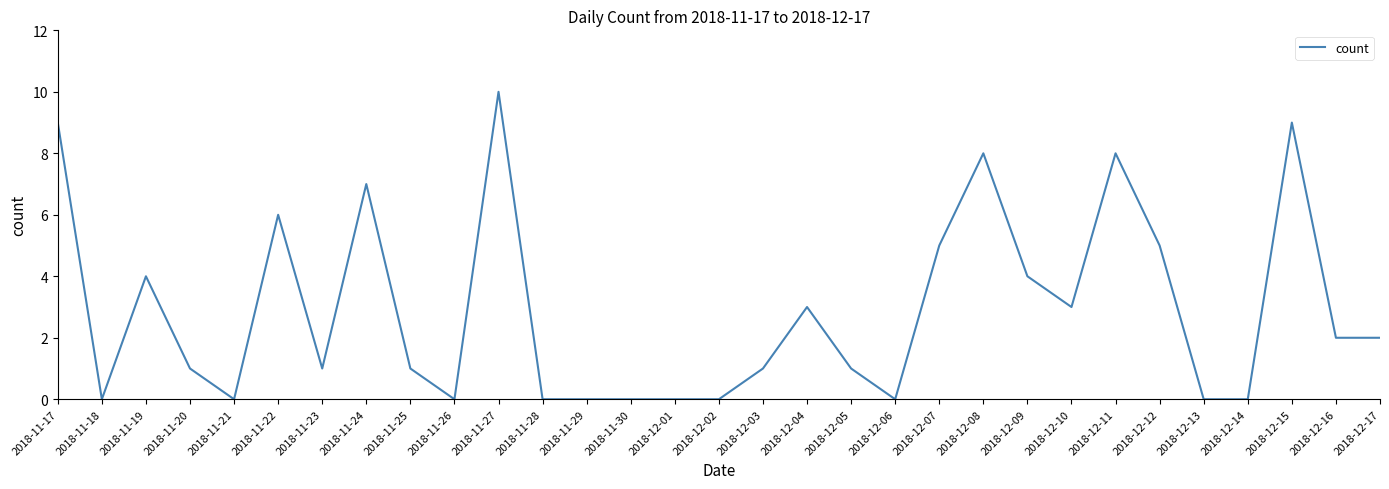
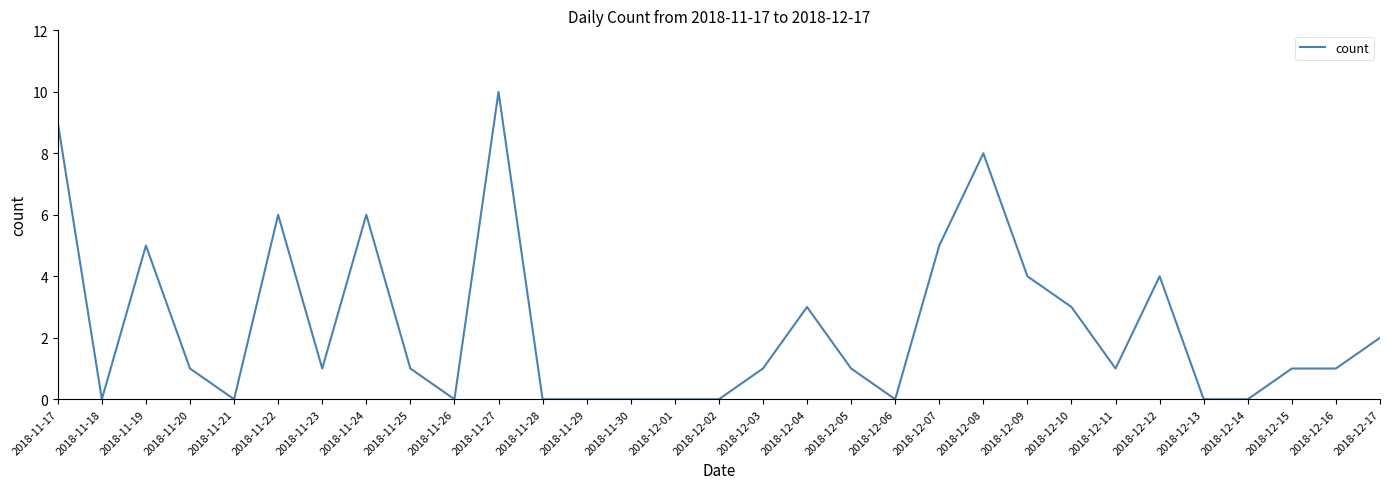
2018-11-19: 4 -> 5
2018-11-24: 7 -> 6
2018-12-11: 8 -> 1
2018-12-12: 5 -> 4
2018-12-15: 9 -> 1
2018-12-16: 2 -> 1
